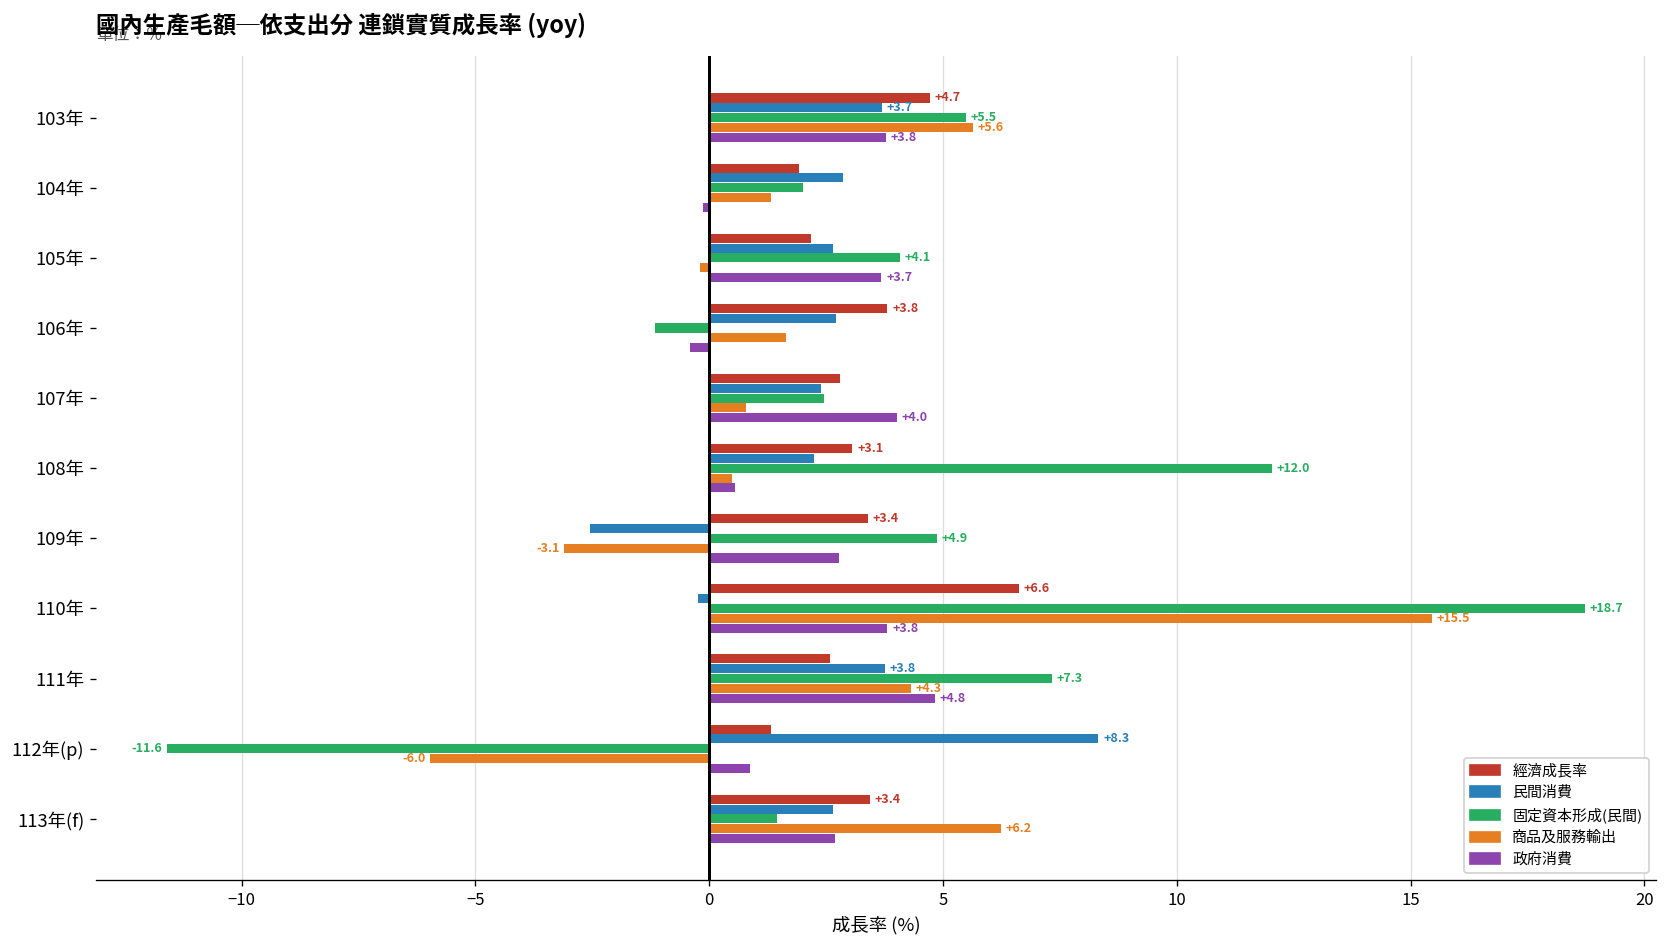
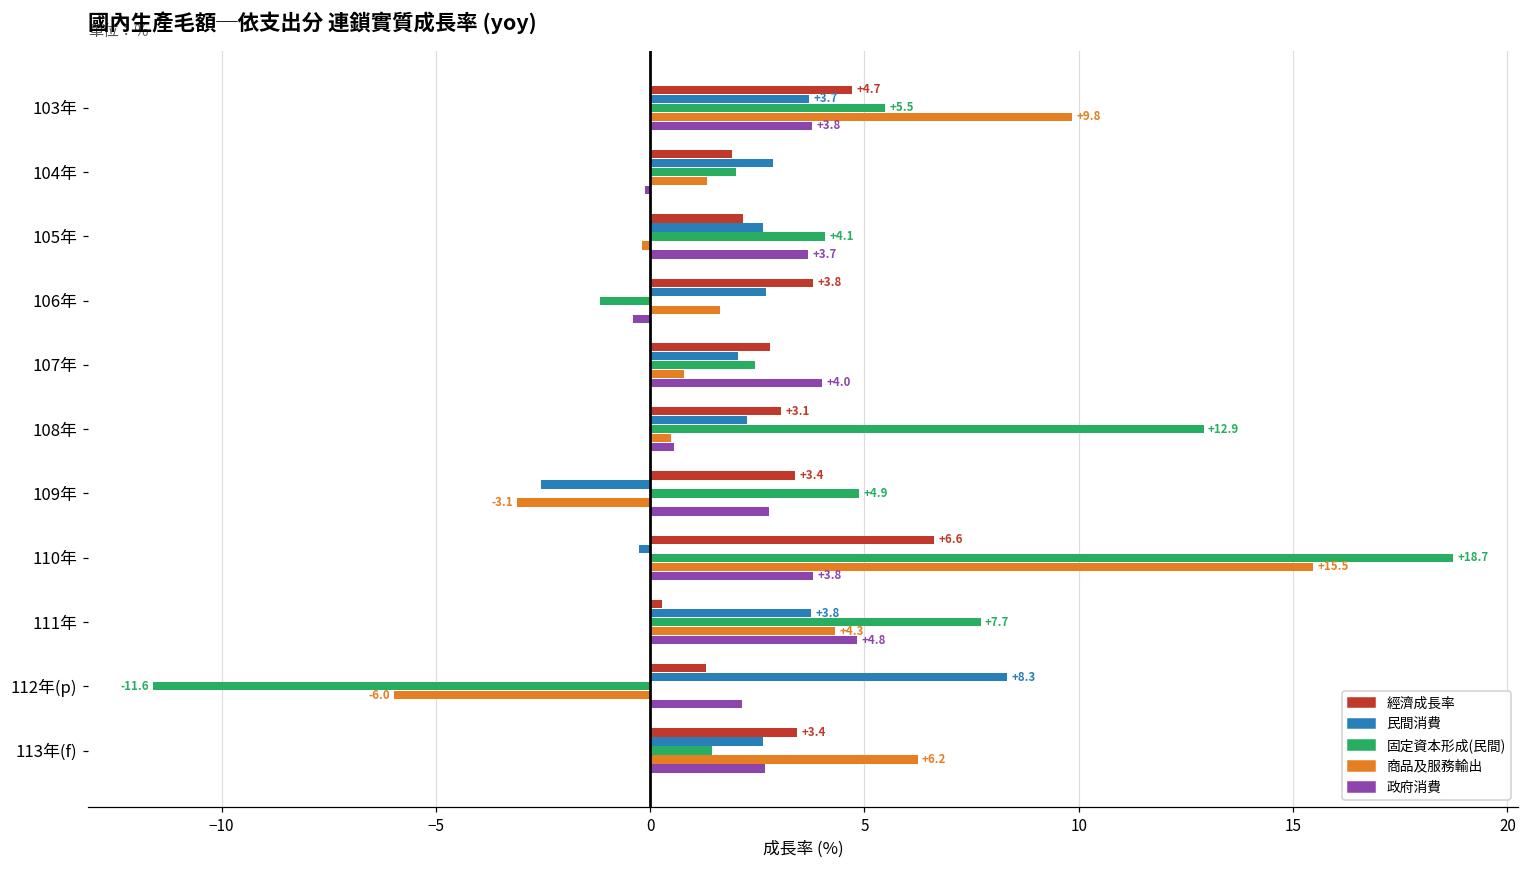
商品及服務輸出, 103年: +5.6 -> +9.8
民間消費, 107年: 2.4 -> 2.1
固定資本形成(民間), 108年: +12.0 -> +12.9
經濟成長率, 111年: 2.6 -> 0.3
固定資本形成(民間), 111年: +7.3 -> +7.7
政府消費, 112年(p): 0.9 -> 2.2
